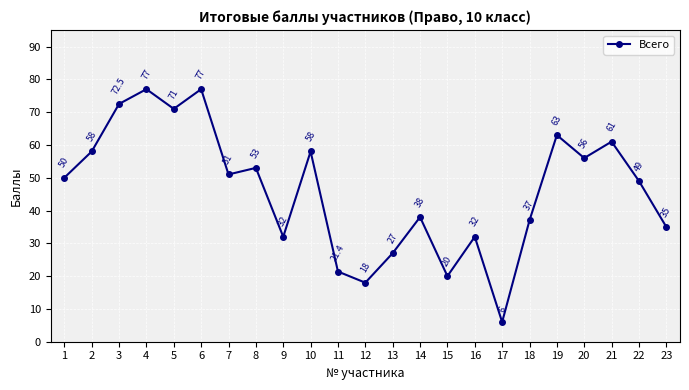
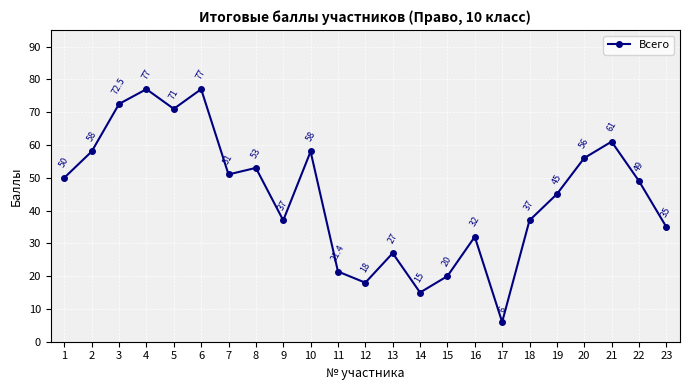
9: 32 -> 37
14: 38 -> 15
19: 63 -> 45
